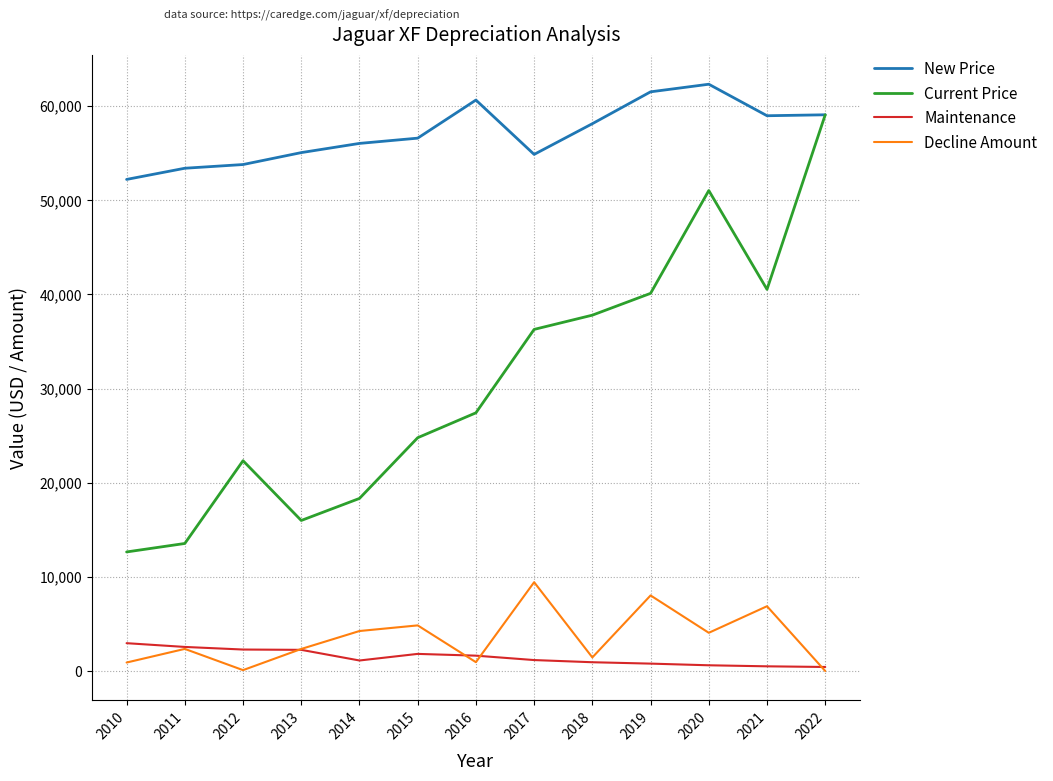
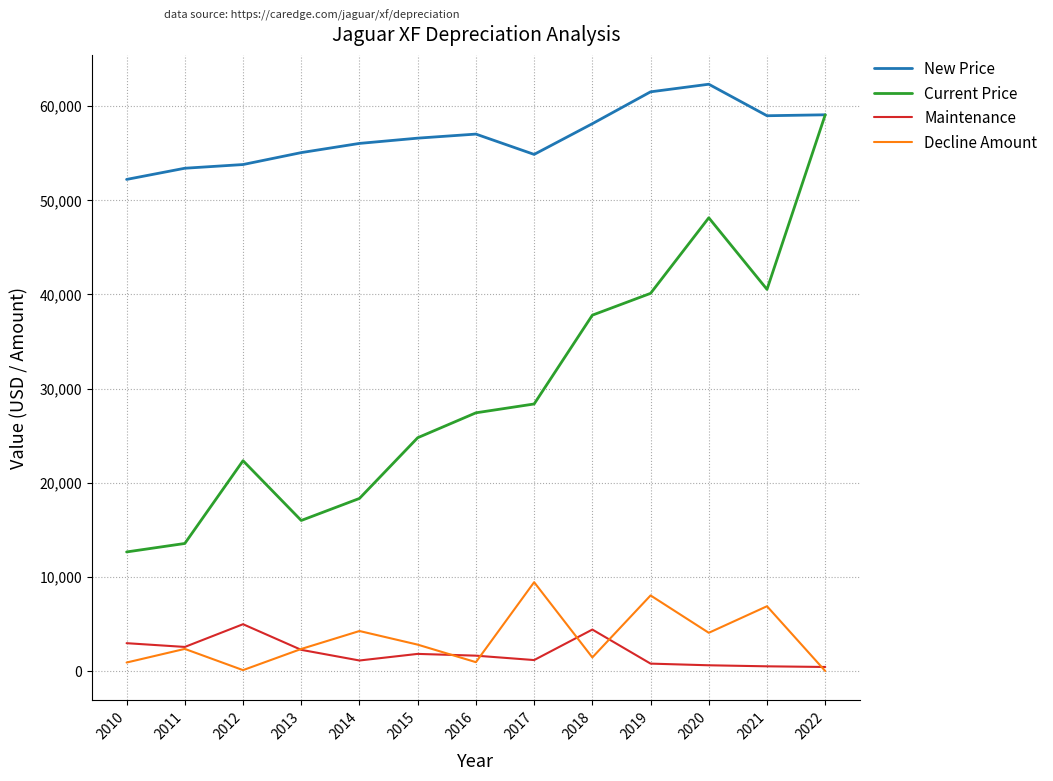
Maintenance, 2012: 2,000 -> 5,000
Decline Amount, 2015: 5,000 -> 3,000
New Price, 2016: 61,000 -> 57,000
Current Price, 2017: 36,000 -> 28,000
Maintenance, 2018: 1,000 -> 4,000
Current Price, 2020: 51,000 -> 48,000
